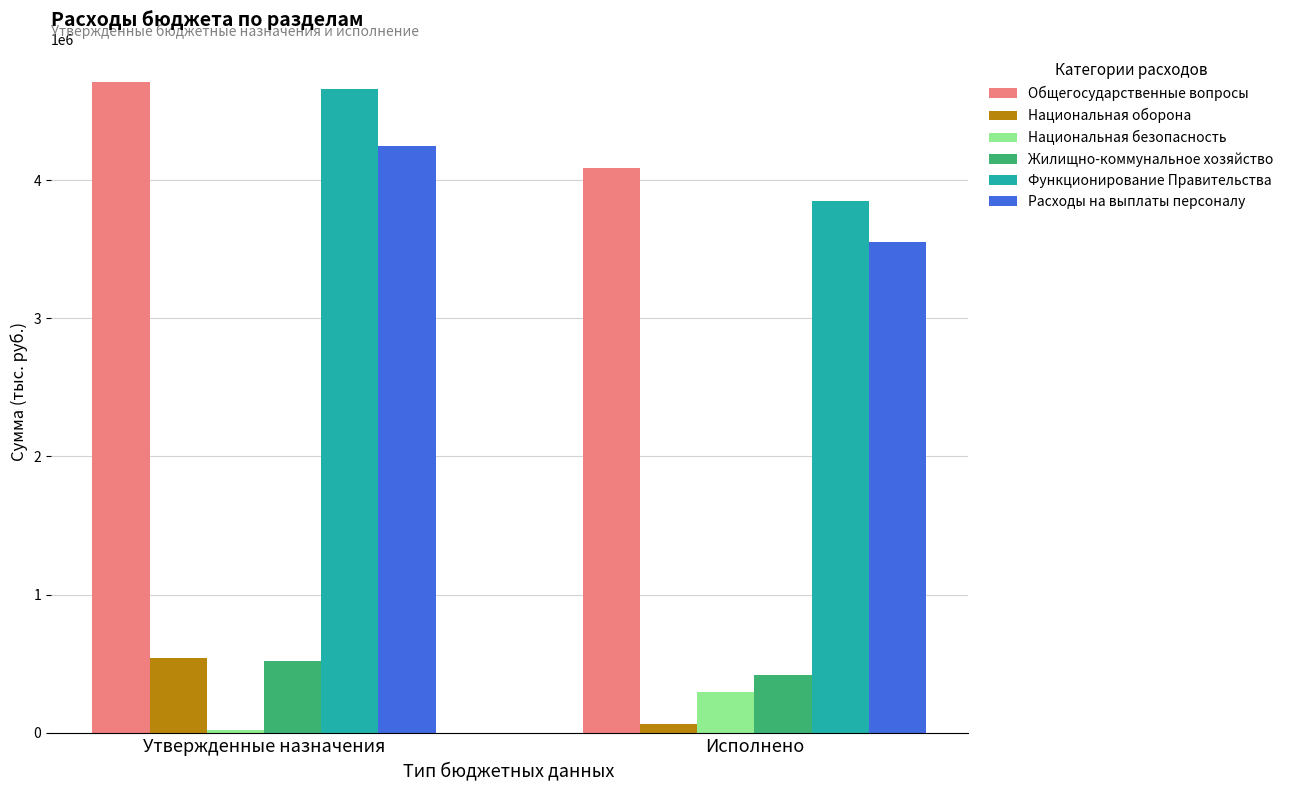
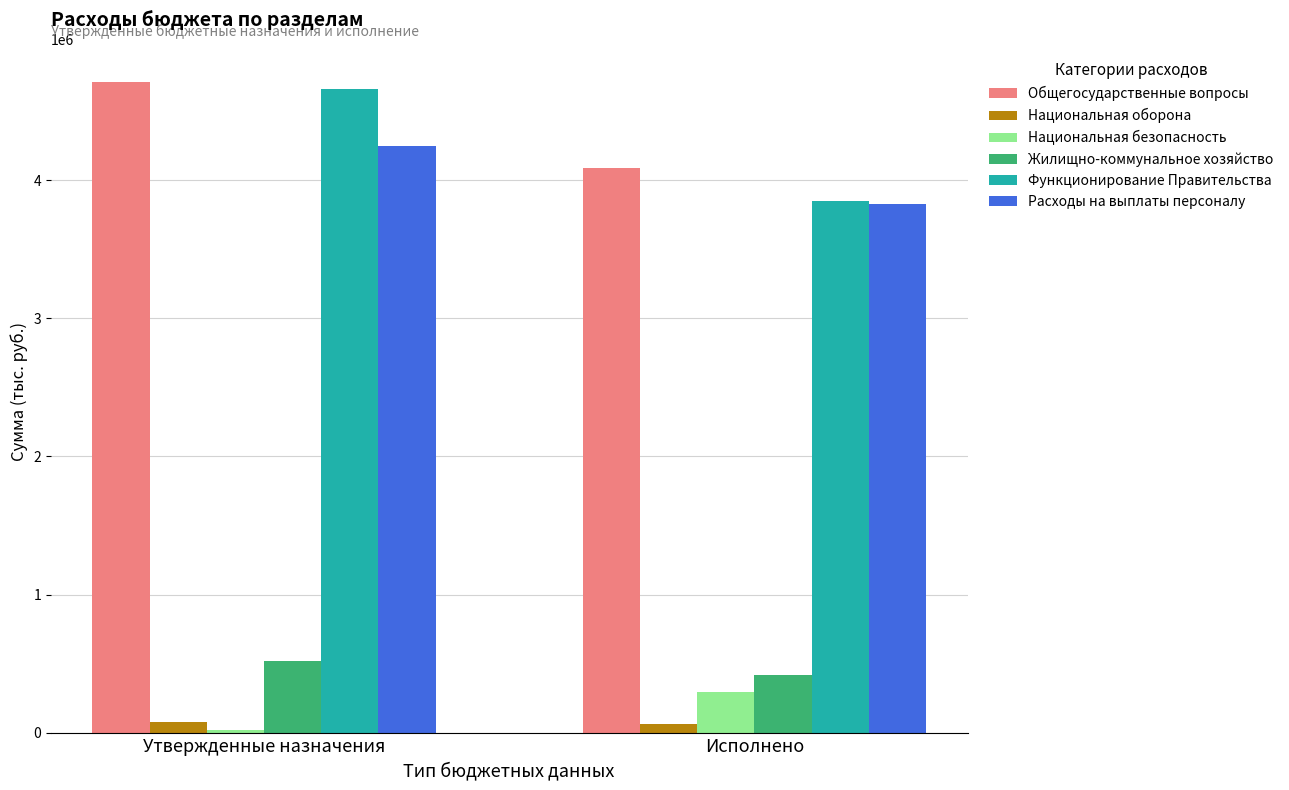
Национальная оборона, Утвержденные назначения: 540000 -> 80000
Расходы на выплаты персоналу, Исполнено: 3550000 -> 3830000
